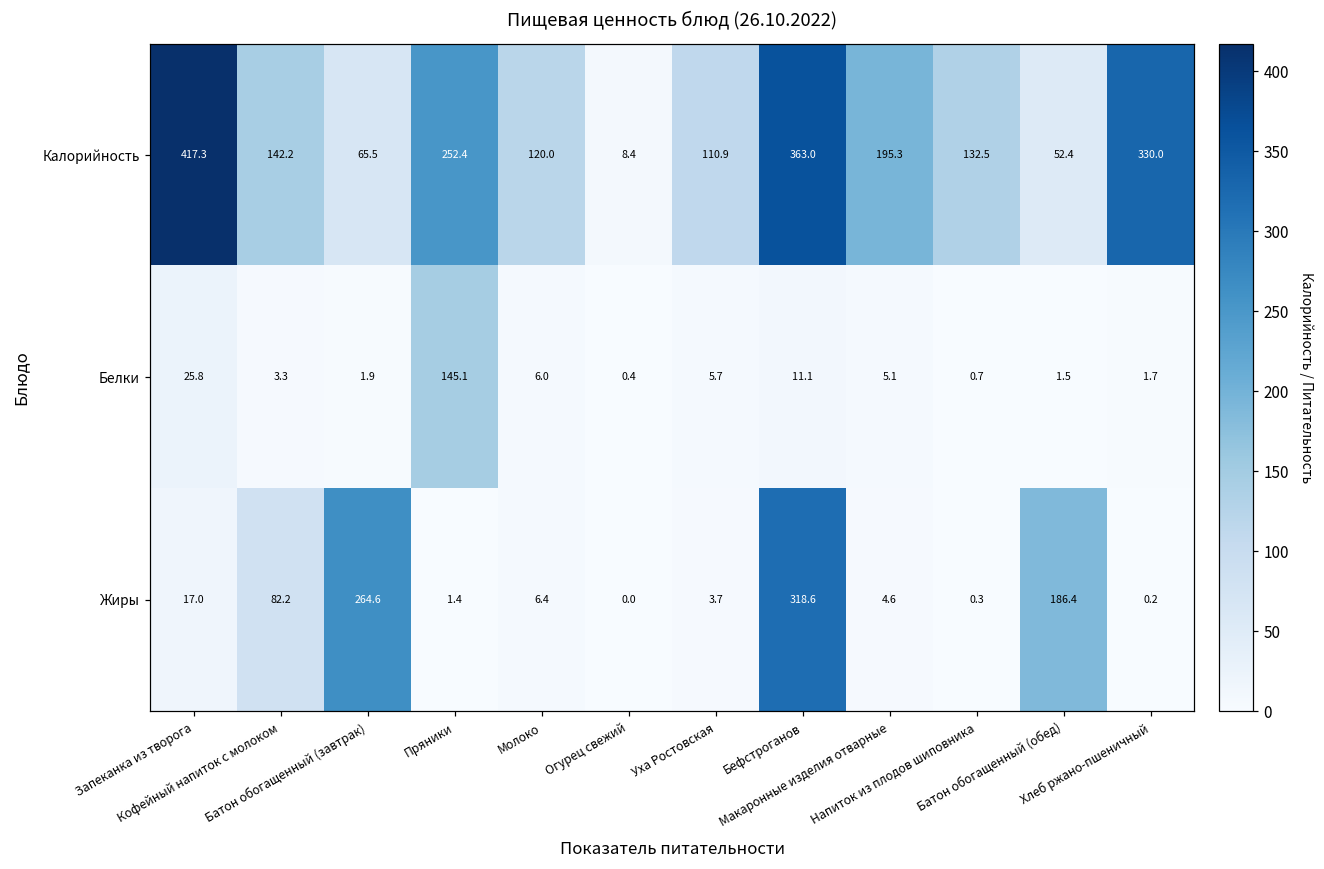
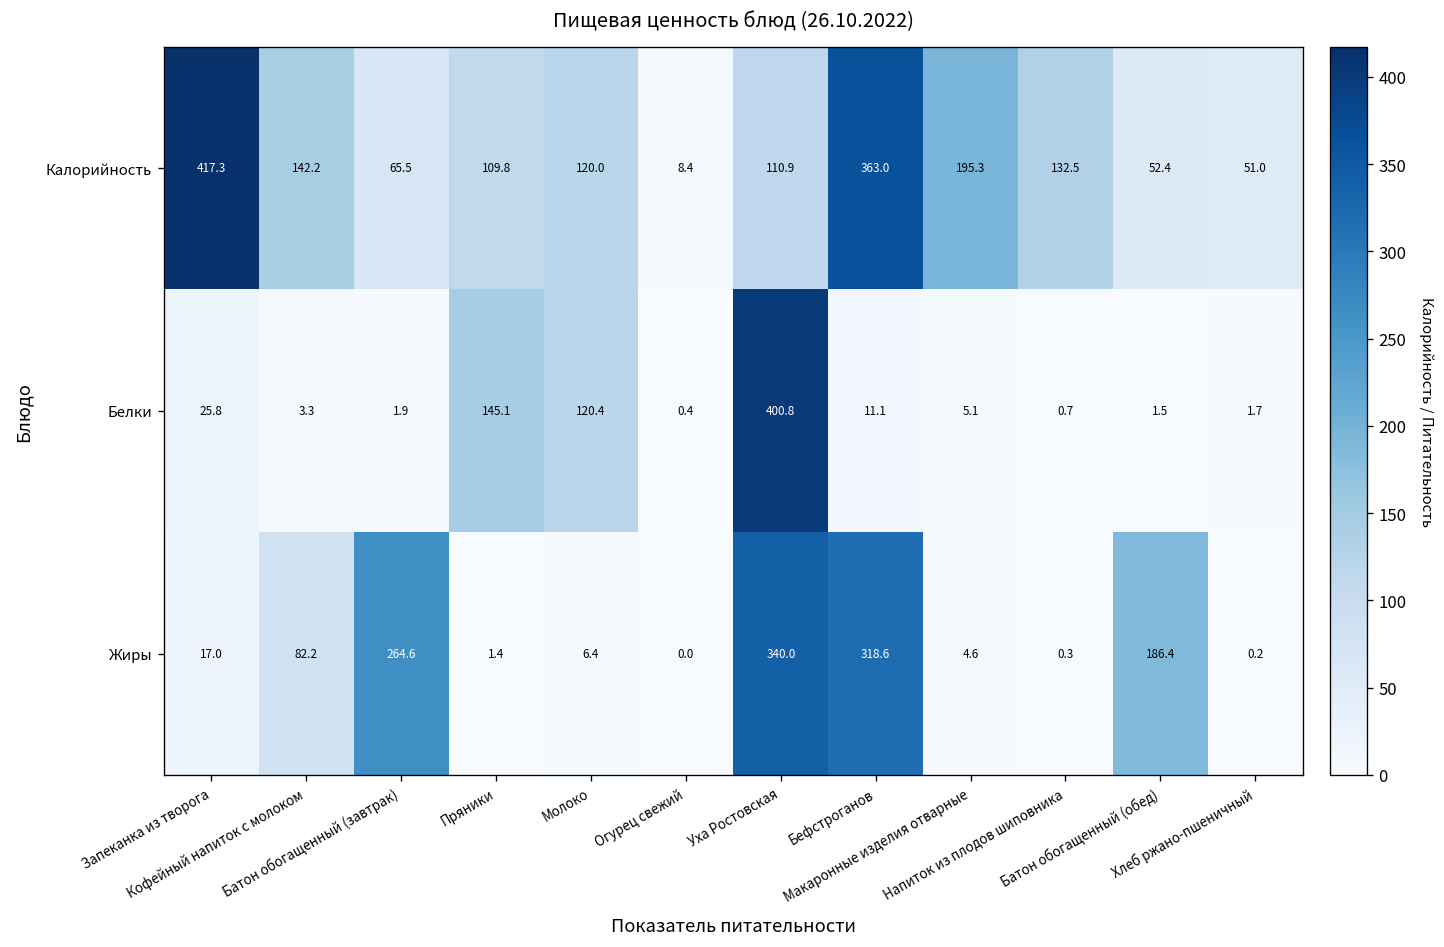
Калорийность, Пряники: 252.4 -> 109.8
Калорийность, Хлеб ржано-пшеничный: 330.0 -> 51.0
Белки, Молоко: 6.0 -> 120.4
Белки, Уха Ростовская: 5.7 -> 400.8
Жиры, Уха Ростовская: 3.7 -> 340.0
